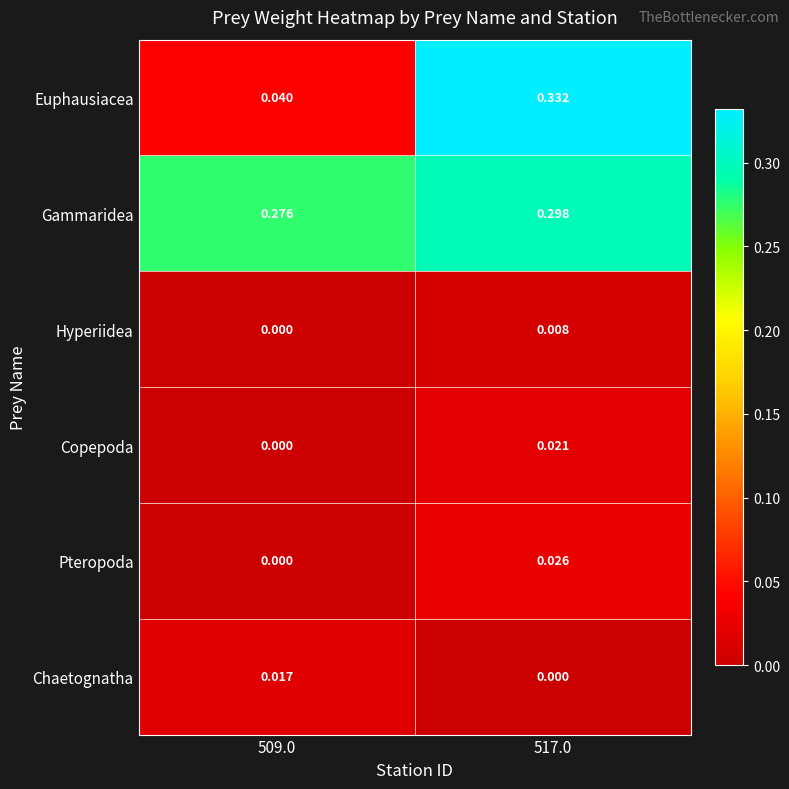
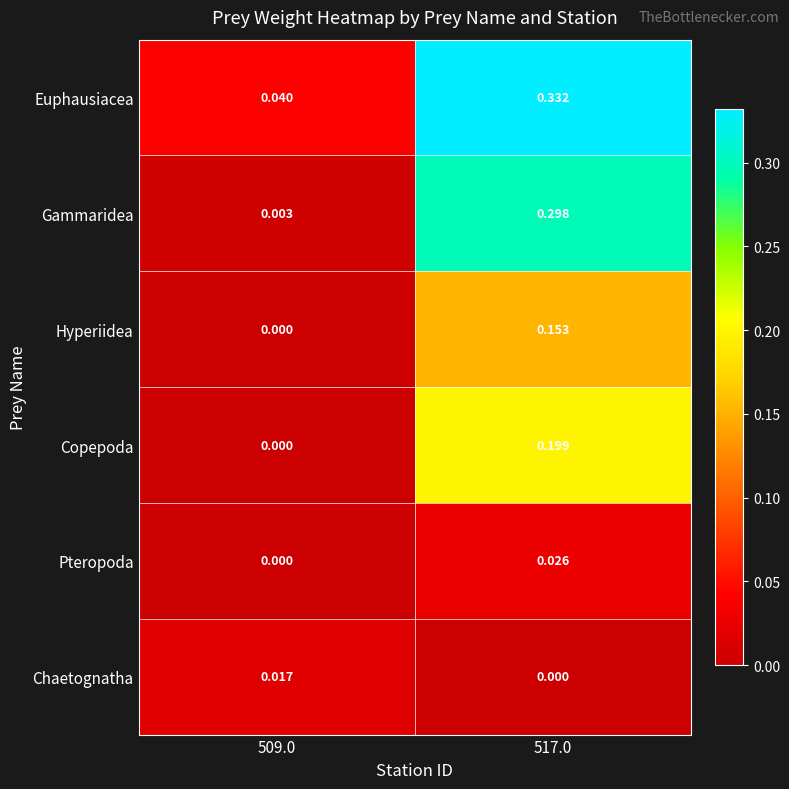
Gammaridea, 509.0: 0.276 -> 0.003
Hyperiidea, 517.0: 0.008 -> 0.153
Copepoda, 517.0: 0.021 -> 0.199
